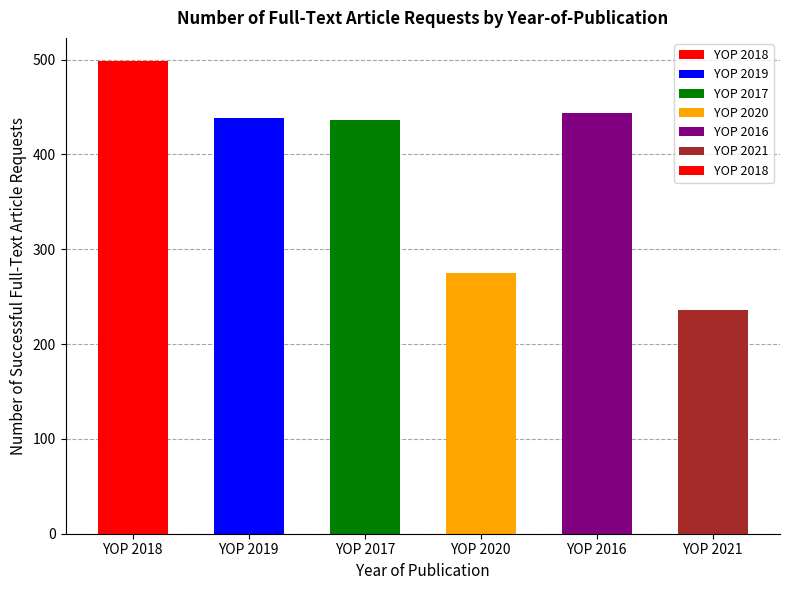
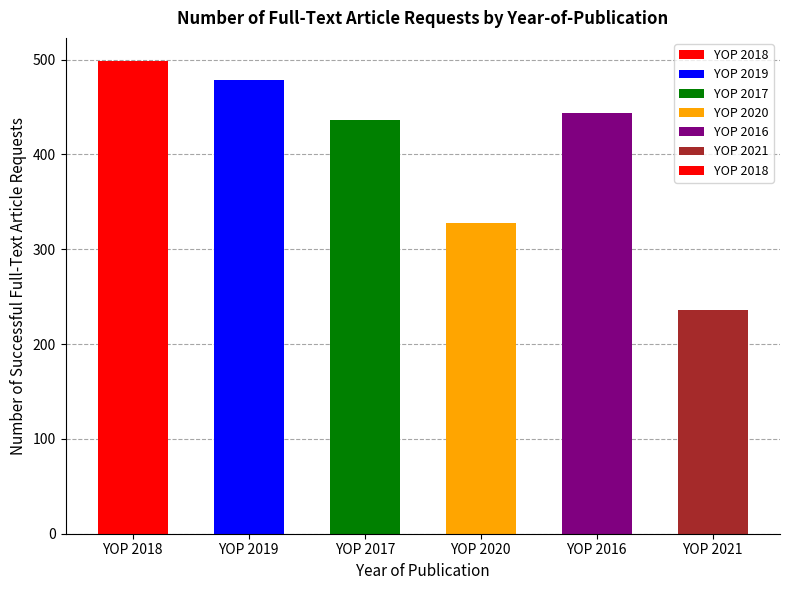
YOP 2019: 440 -> 480
YOP 2020: 280 -> 330
